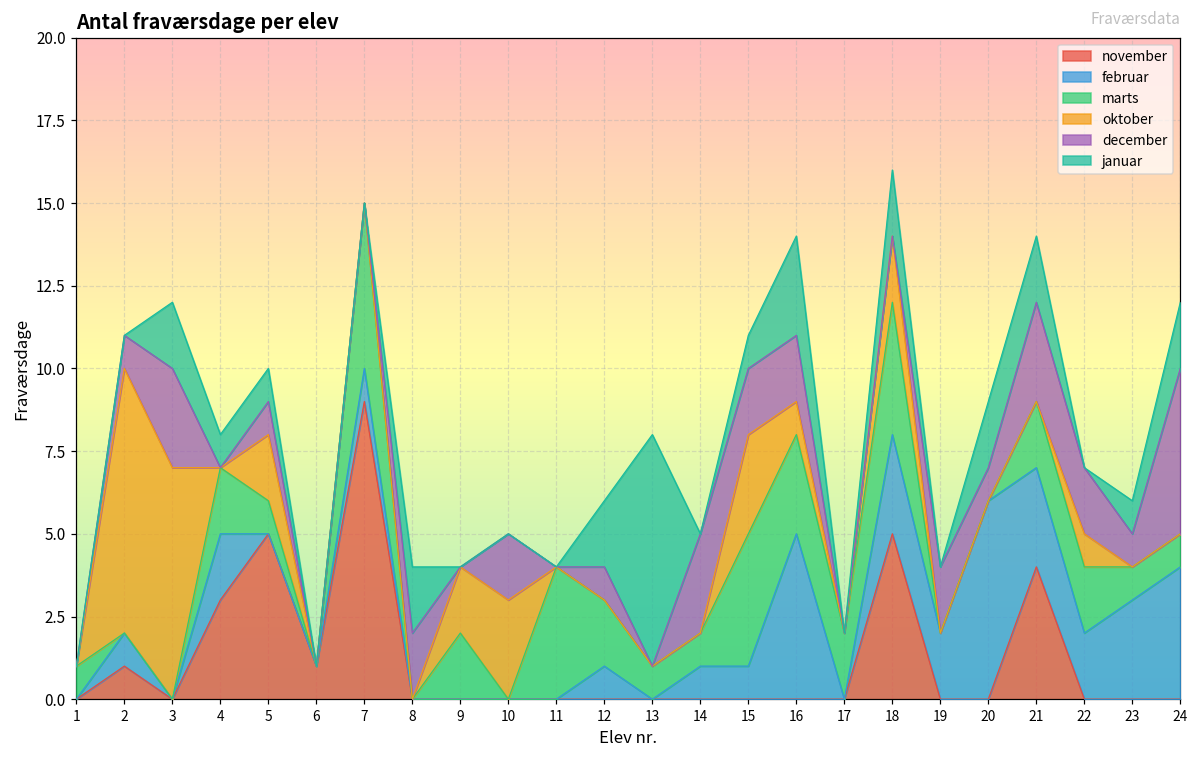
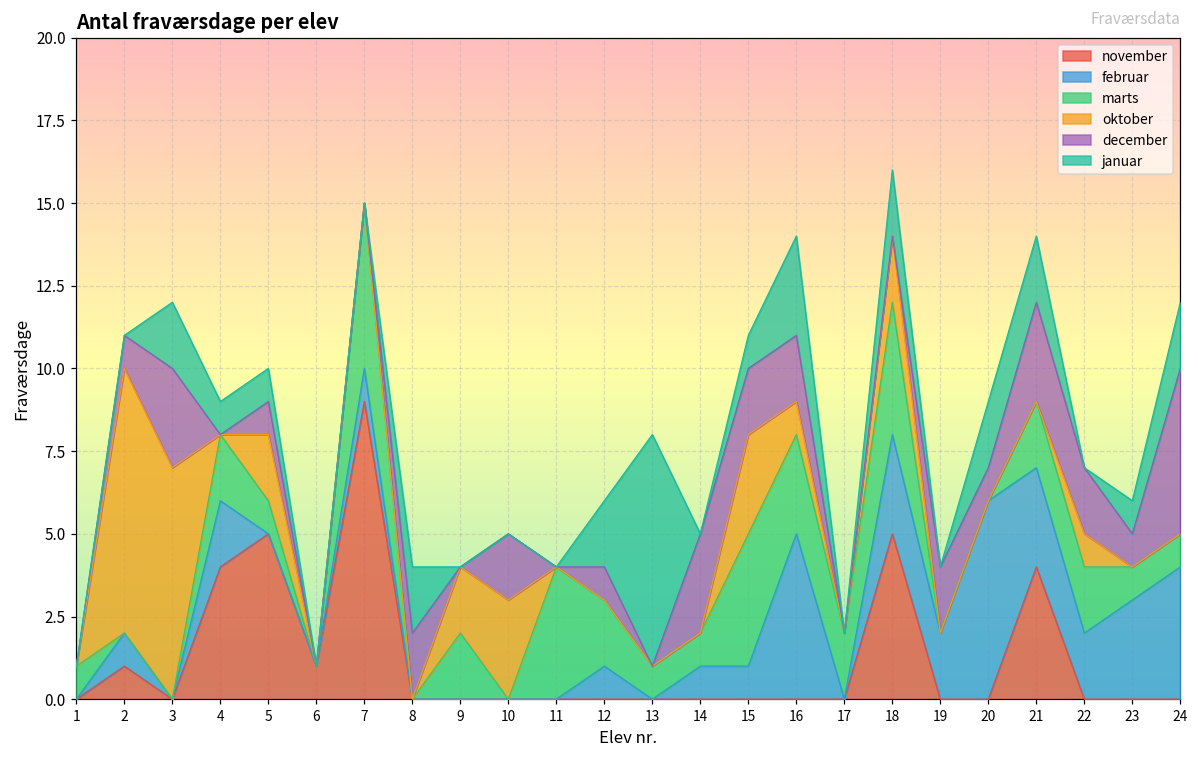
november, 4: 3 -> 4
